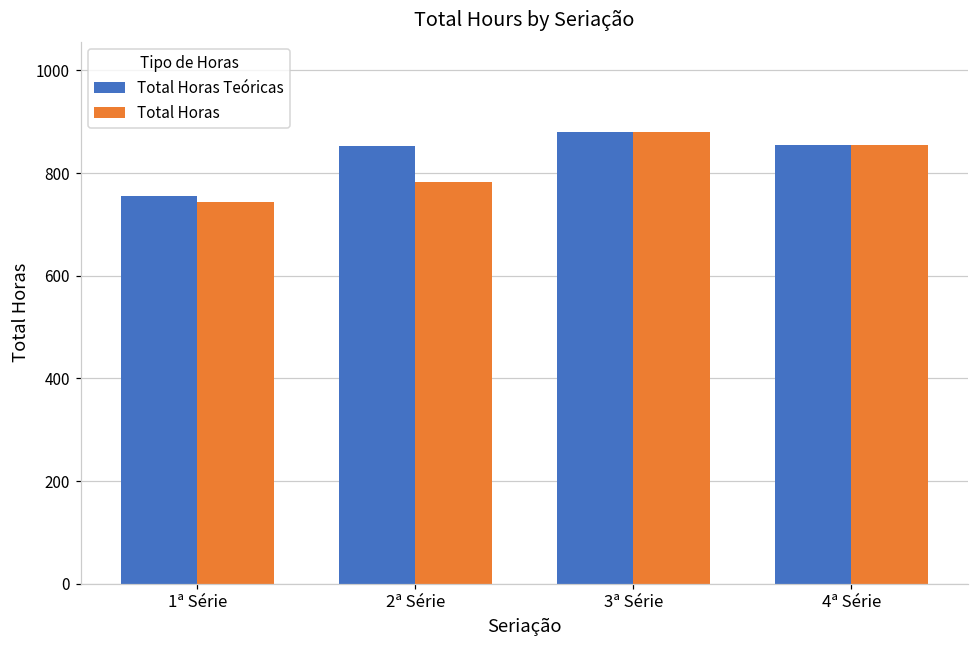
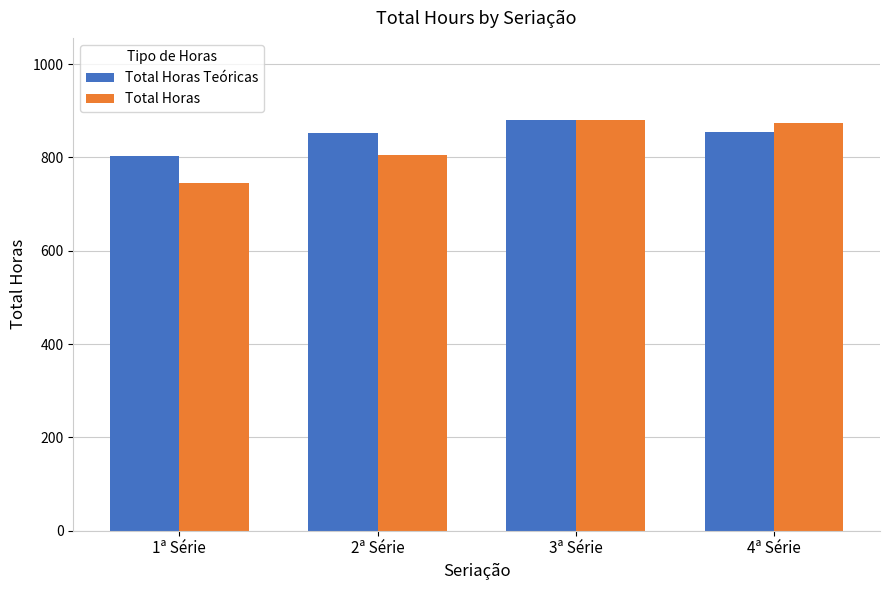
Total Horas Teóricas, 1ª Série: 760 -> 800
Total Horas, 2ª Série: 780 -> 810
Total Horas, 4ª Série: 850 -> 870
